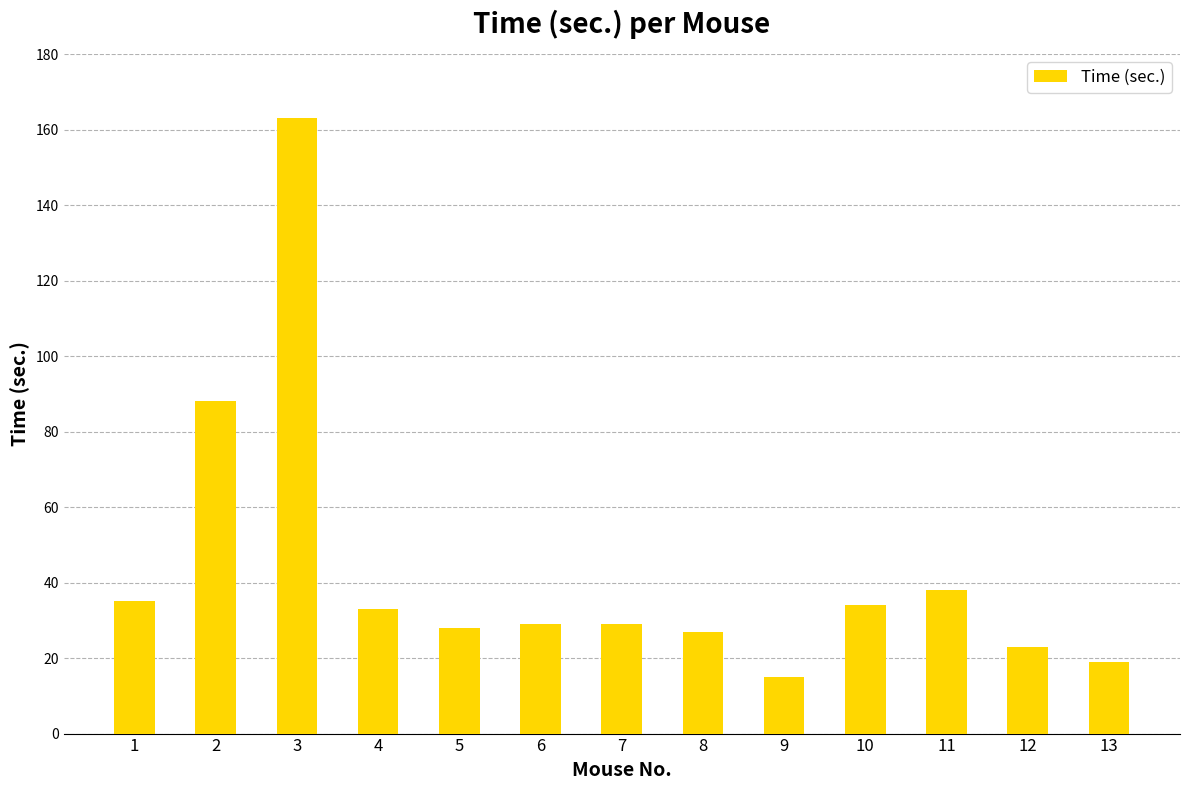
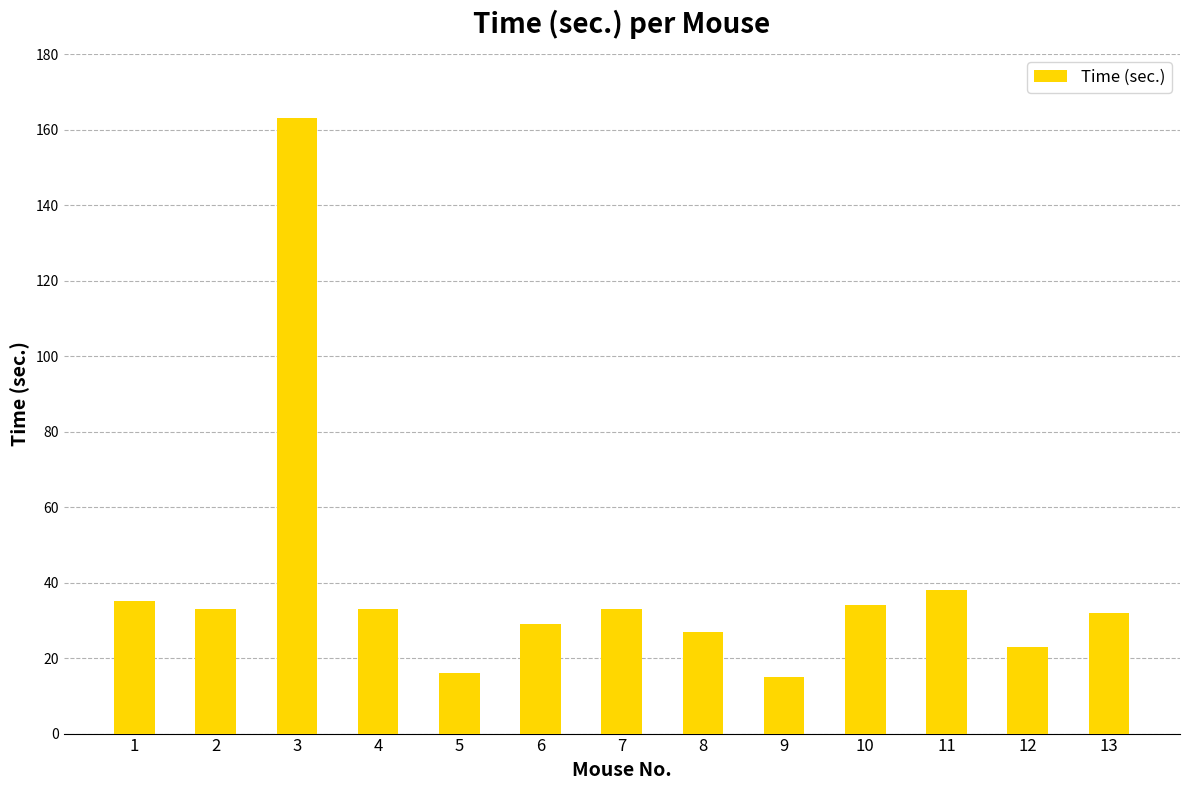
2: 88 -> 33
5: 28 -> 16
7: 29 -> 33
13: 19 -> 32
